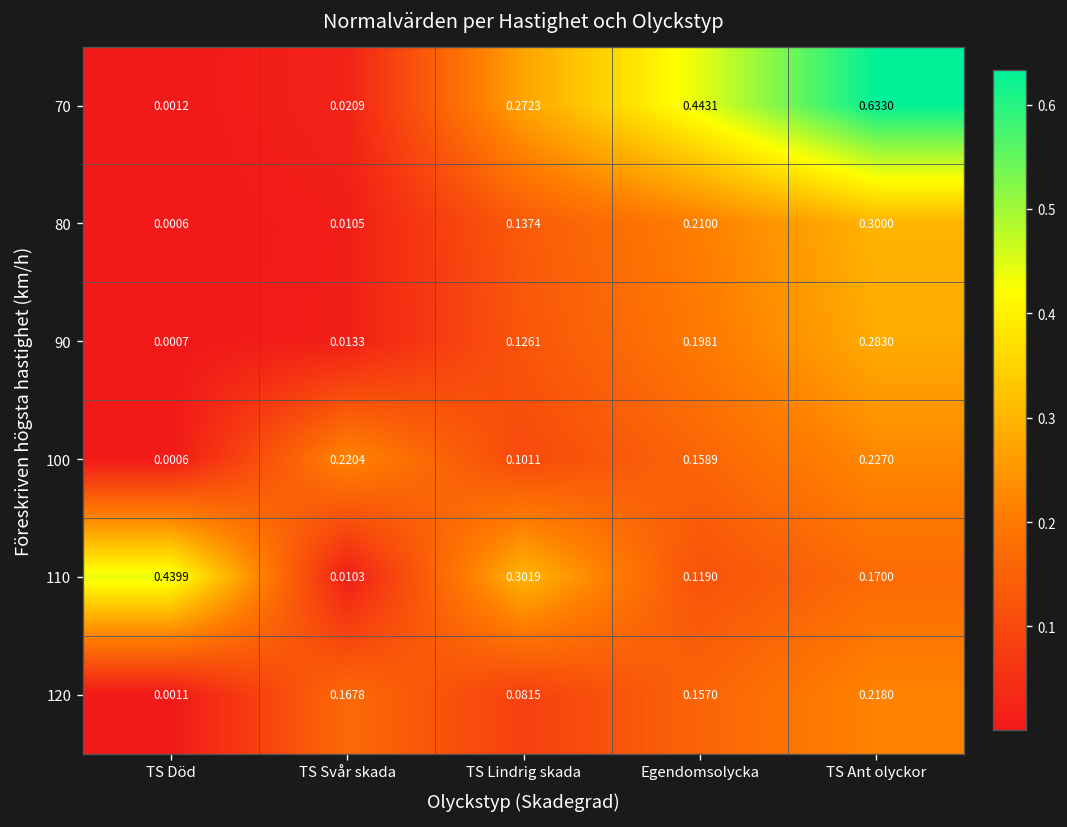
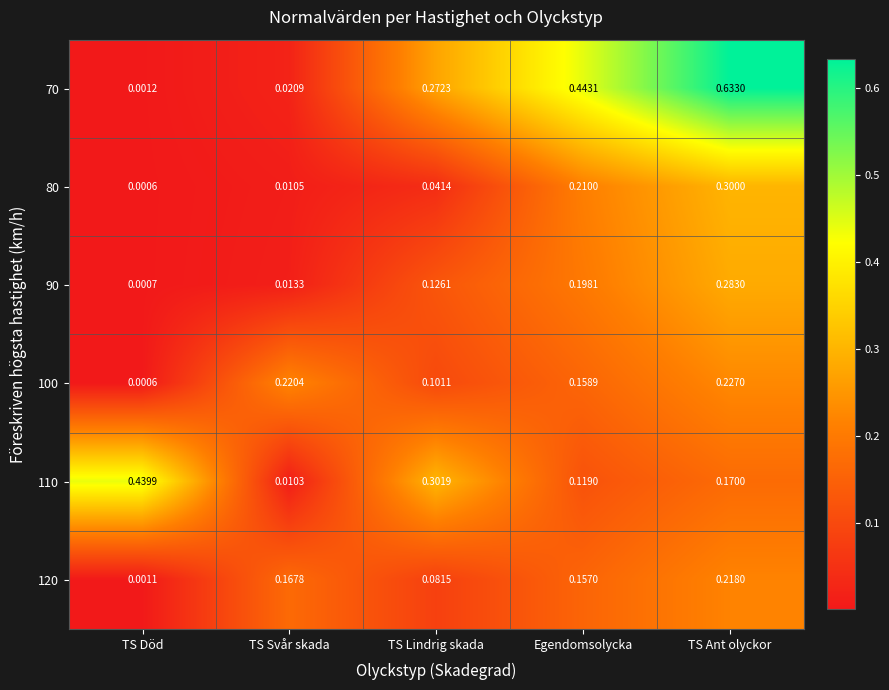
80, TS Lindrig skada: 0.1374 -> 0.0414
